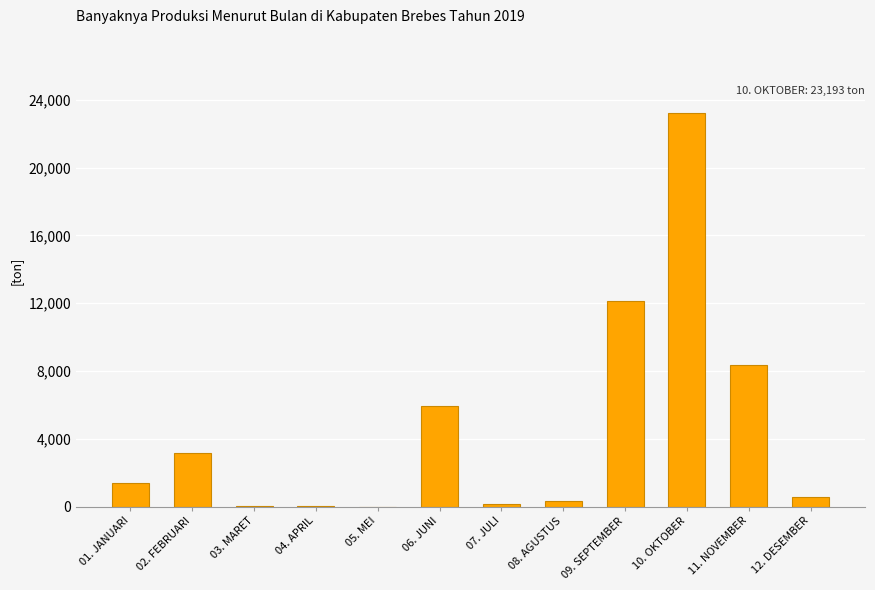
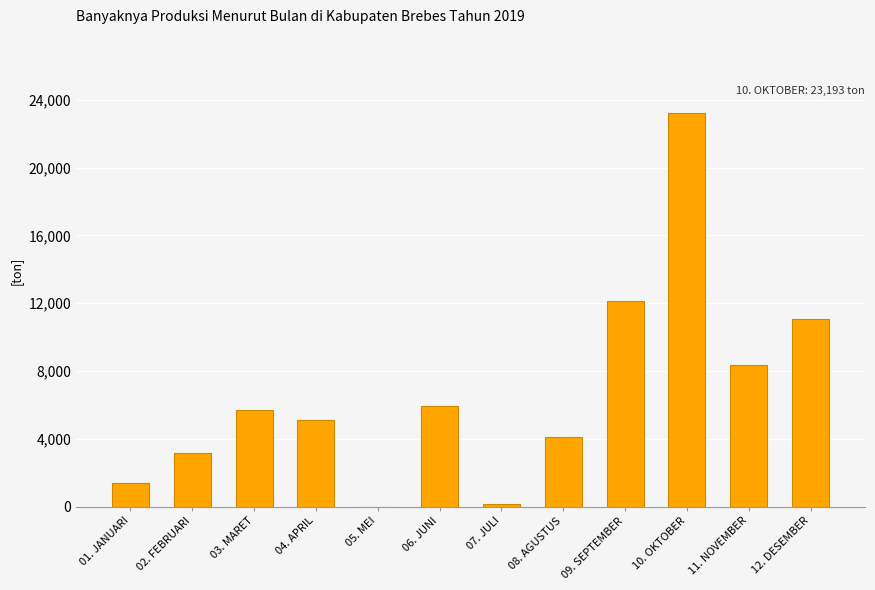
03. MARET: 0 -> 5,700
04. APRIL: 0 -> 5,100
08. AGUSTUS: 300 -> 4,100
12. DESEMBER: 600 -> 11,000
